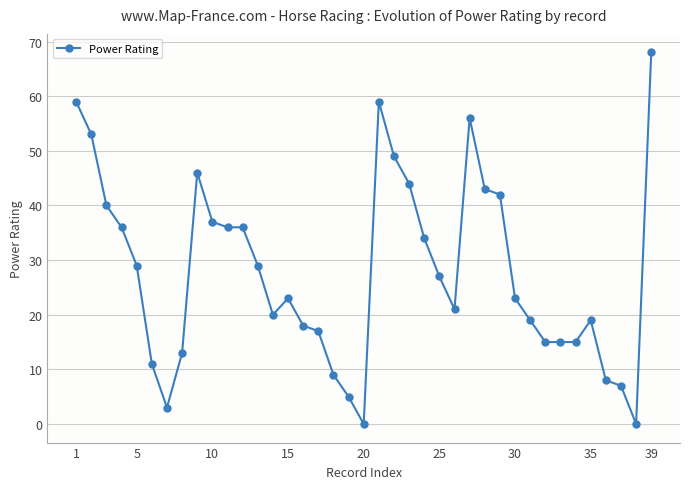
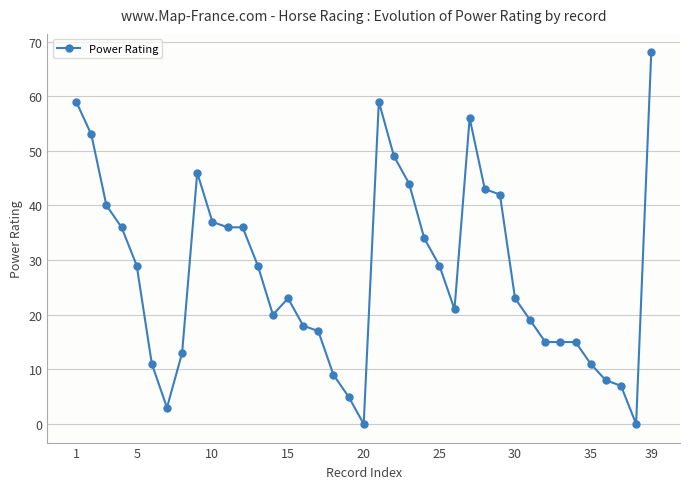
25: 27 -> 29
35: 19 -> 11
